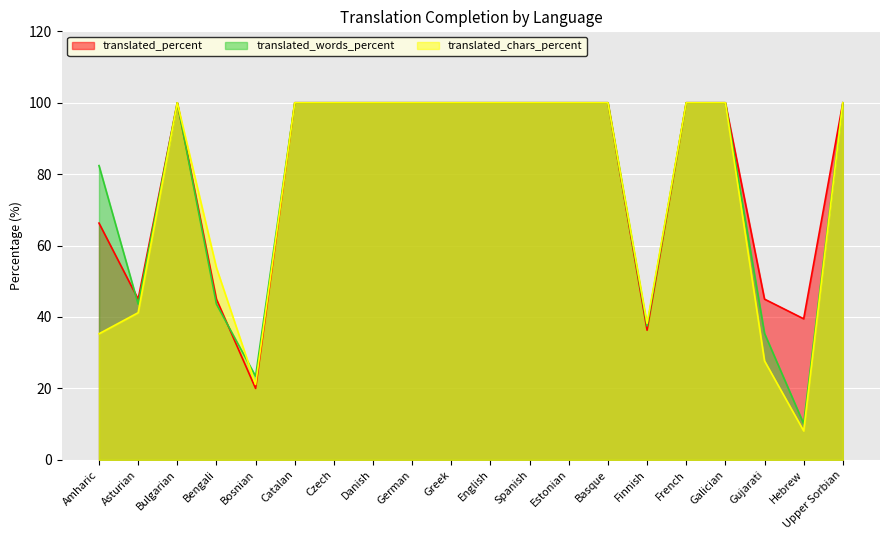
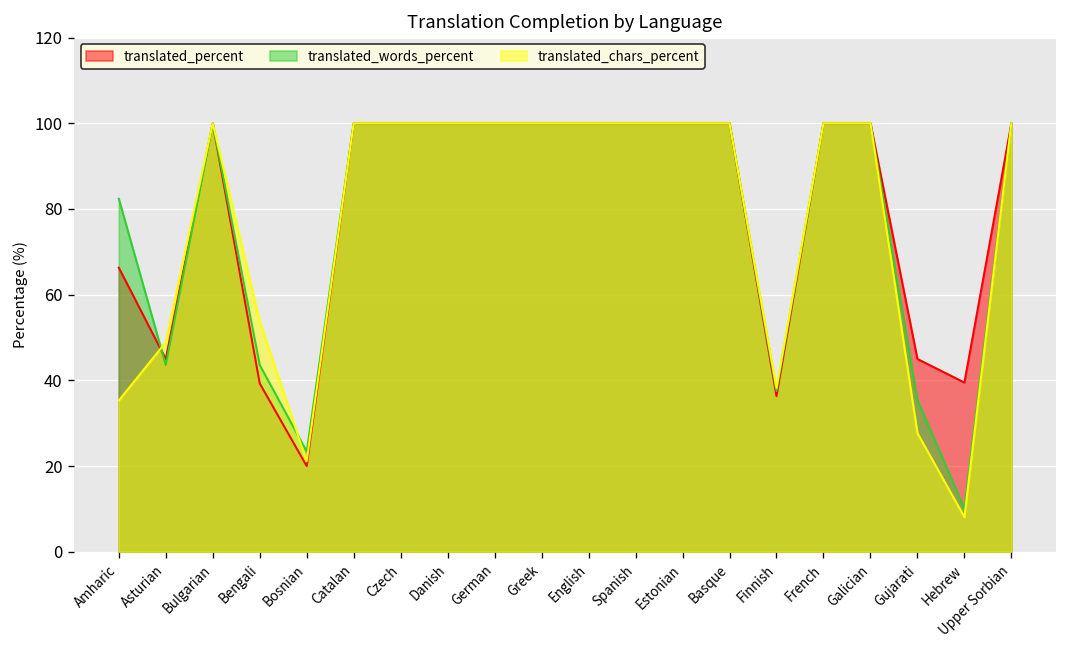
translated_chars_percent, Asturian: 41 -> 49
translated_percent, Bengali: 45 -> 39
